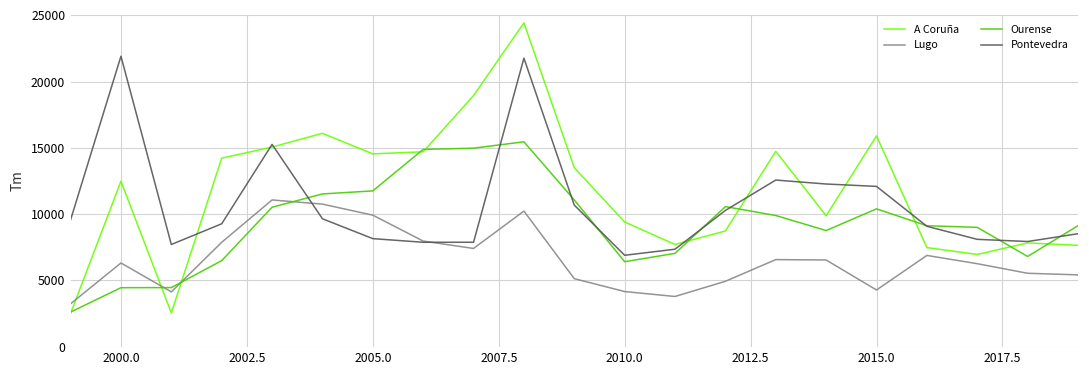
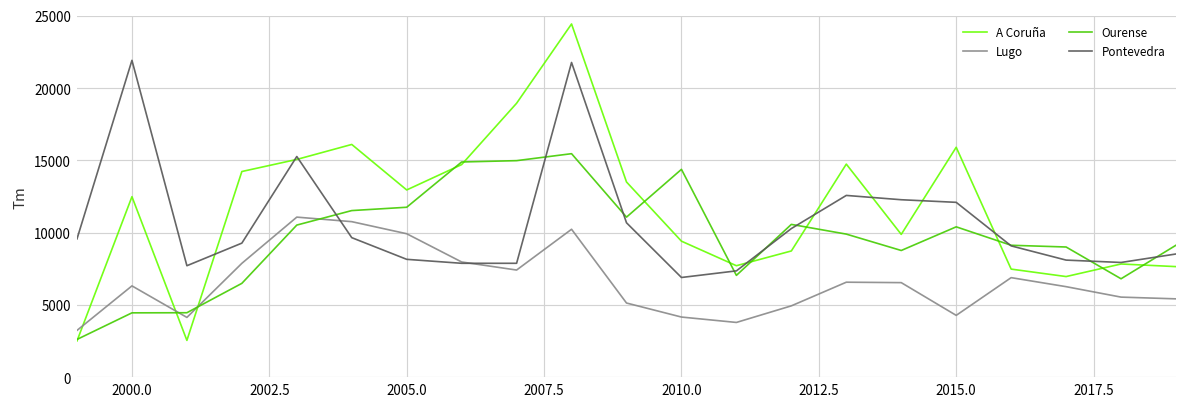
A Coruña, 2005.0: 14600 -> 13000
Ourense, 2010.0: 6400 -> 14400
